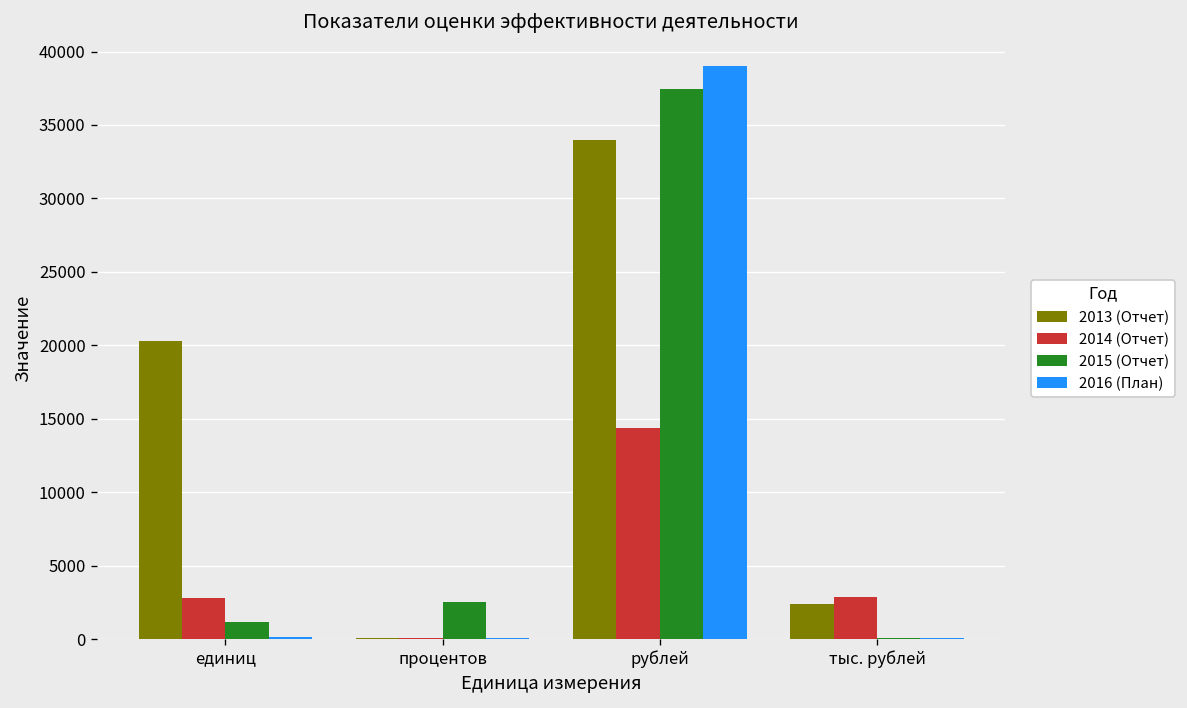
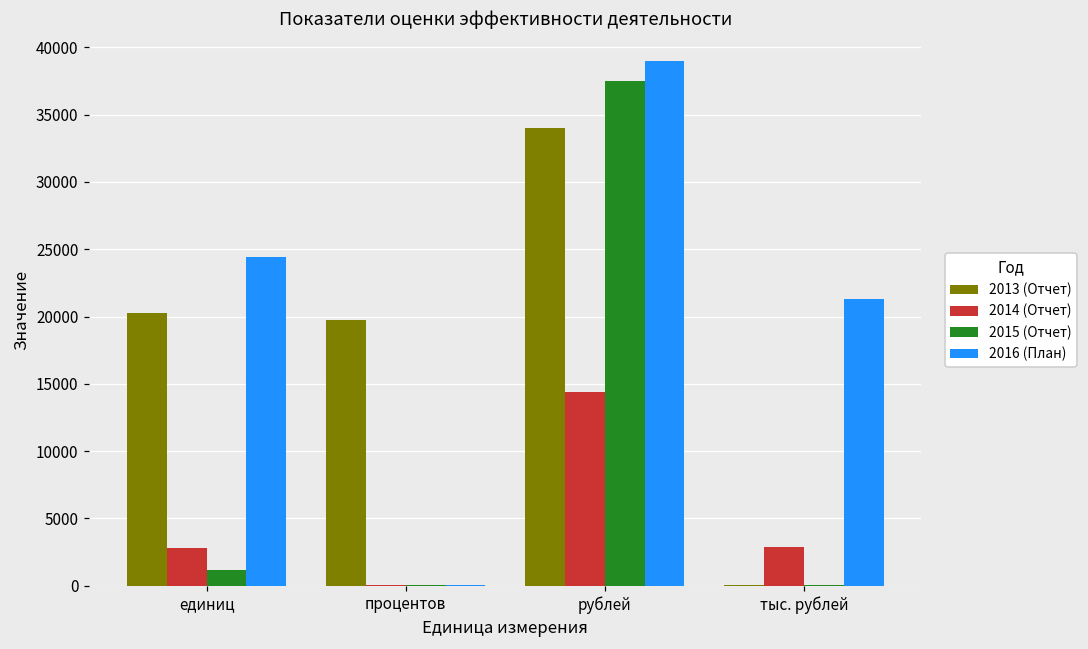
2016 (План), единиц: 200 -> 24400
2013 (Отчет), процентов: 0 -> 19800
2015 (Отчет), процентов: 2500 -> 0
2013 (Отчет), тыс. рублей: 2400 -> 100
2016 (План), тыс. рублей: 100 -> 21300
